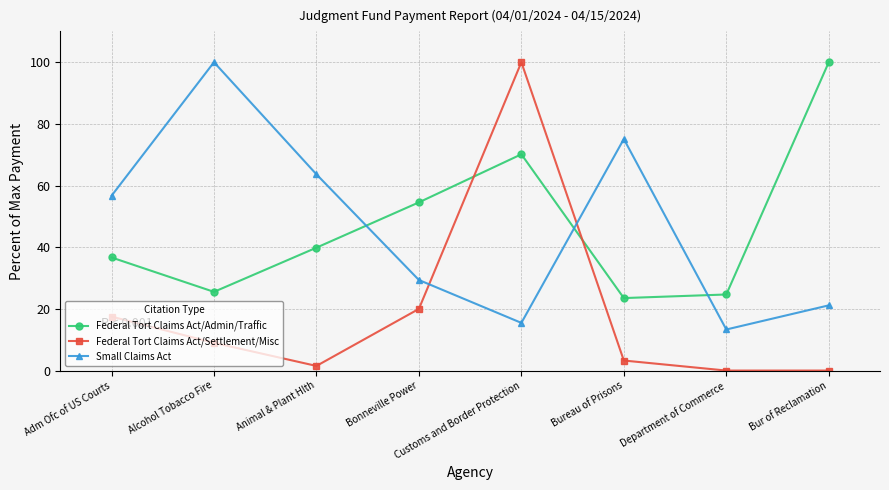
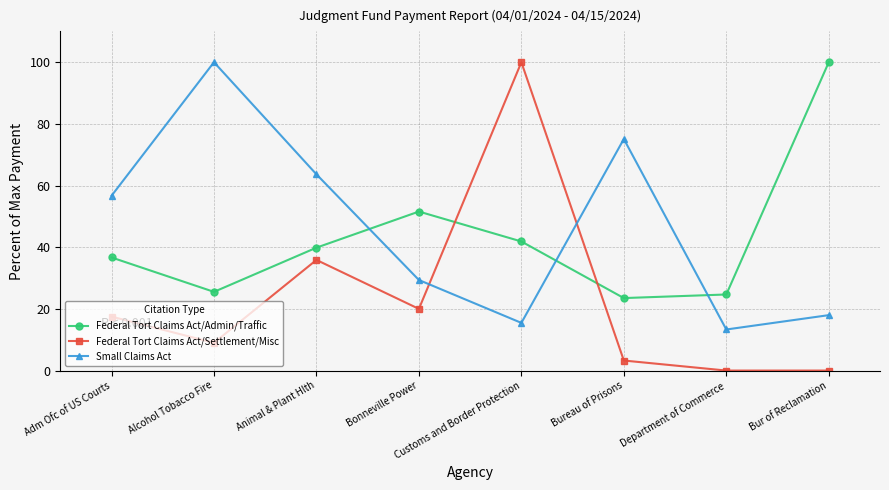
Federal Tort Claims Act/Settlement/Misc, Animal & Plant Hlth: 2 -> 36
Federal Tort Claims Act/Admin/Traffic, Bonneville Power: 55 -> 52
Federal Tort Claims Act/Admin/Traffic, Customs and Border Protection: 70 -> 42
Small Claims Act, Bur of Reclamation: 21 -> 18
